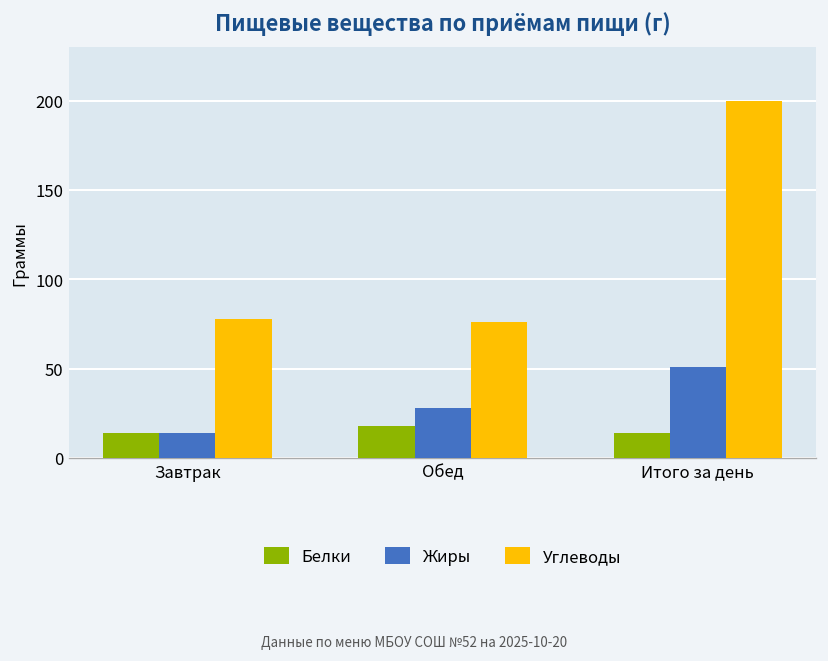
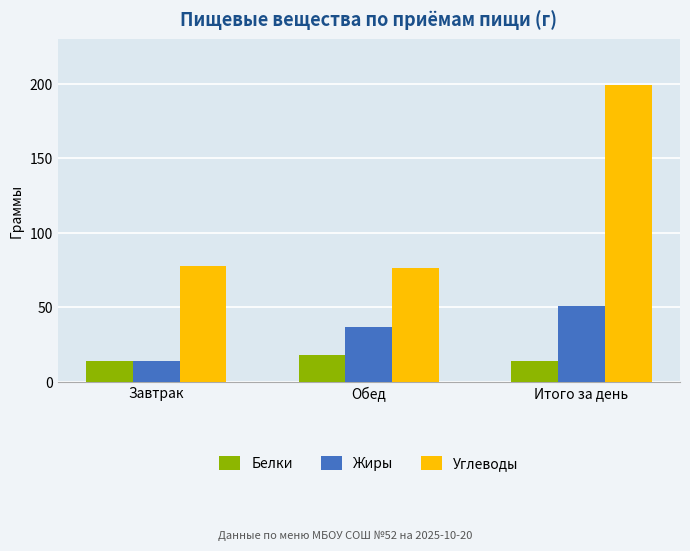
Жиры, Обед: 28 -> 37
